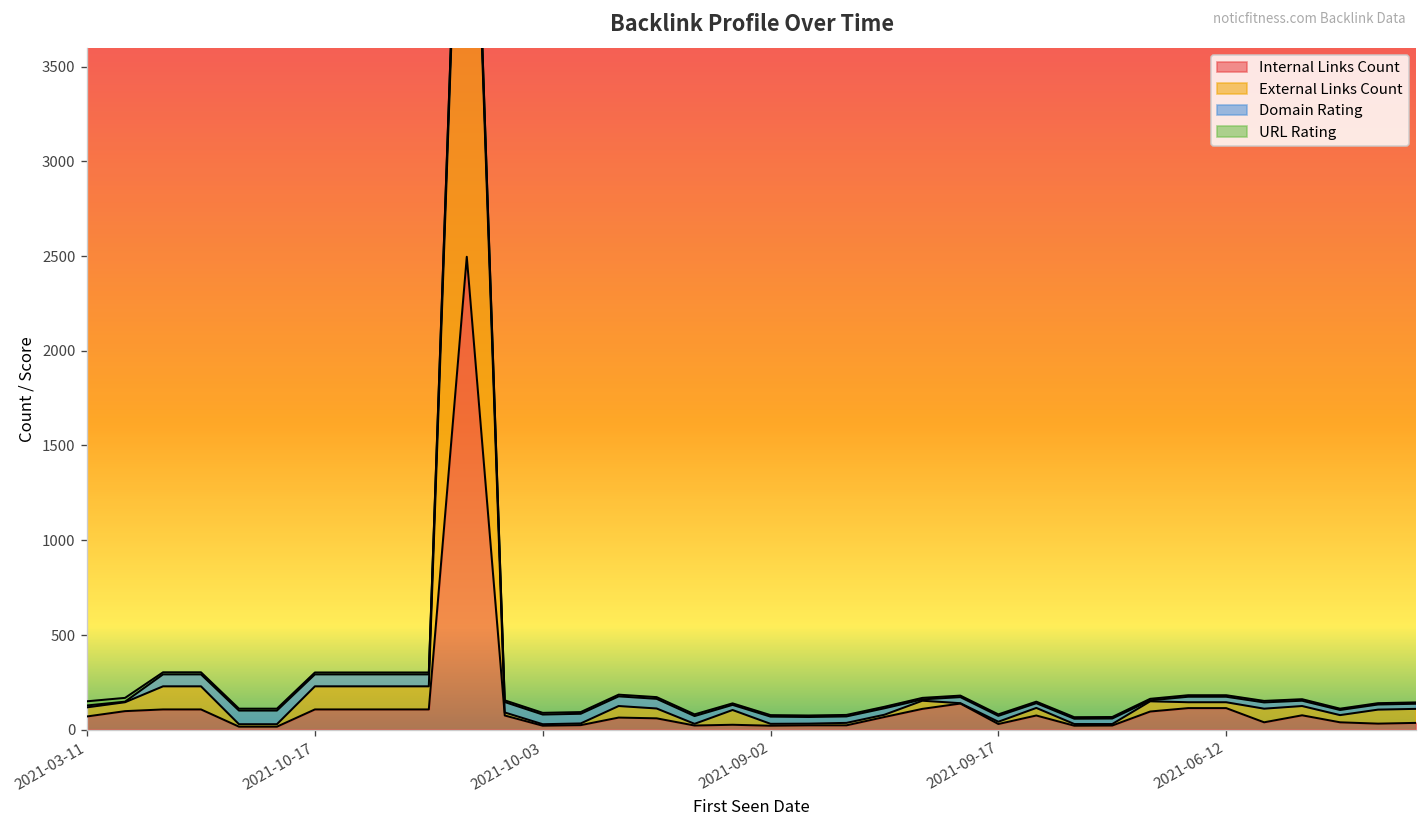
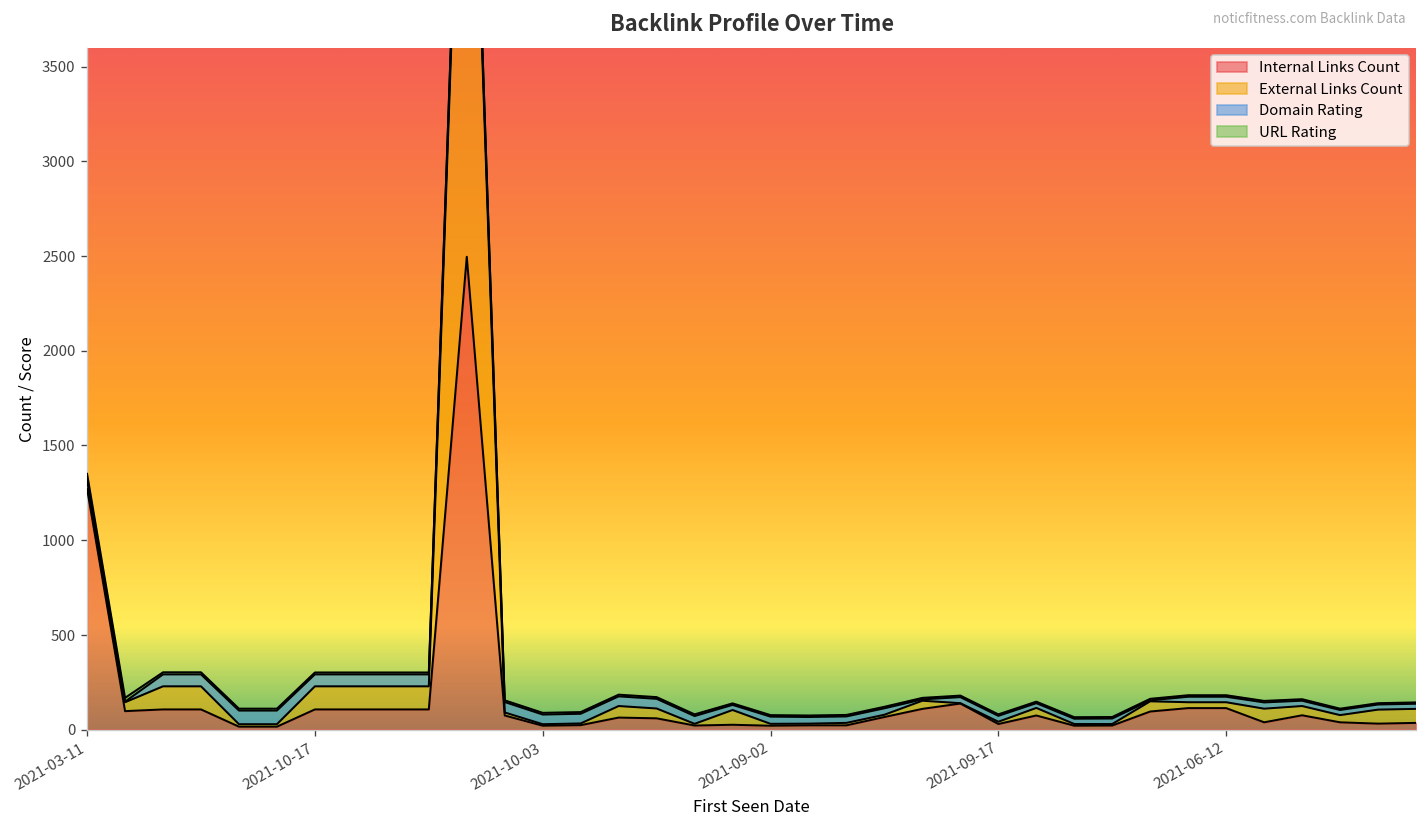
Internal Links Count, 2021-03-11: 70 -> 1270
